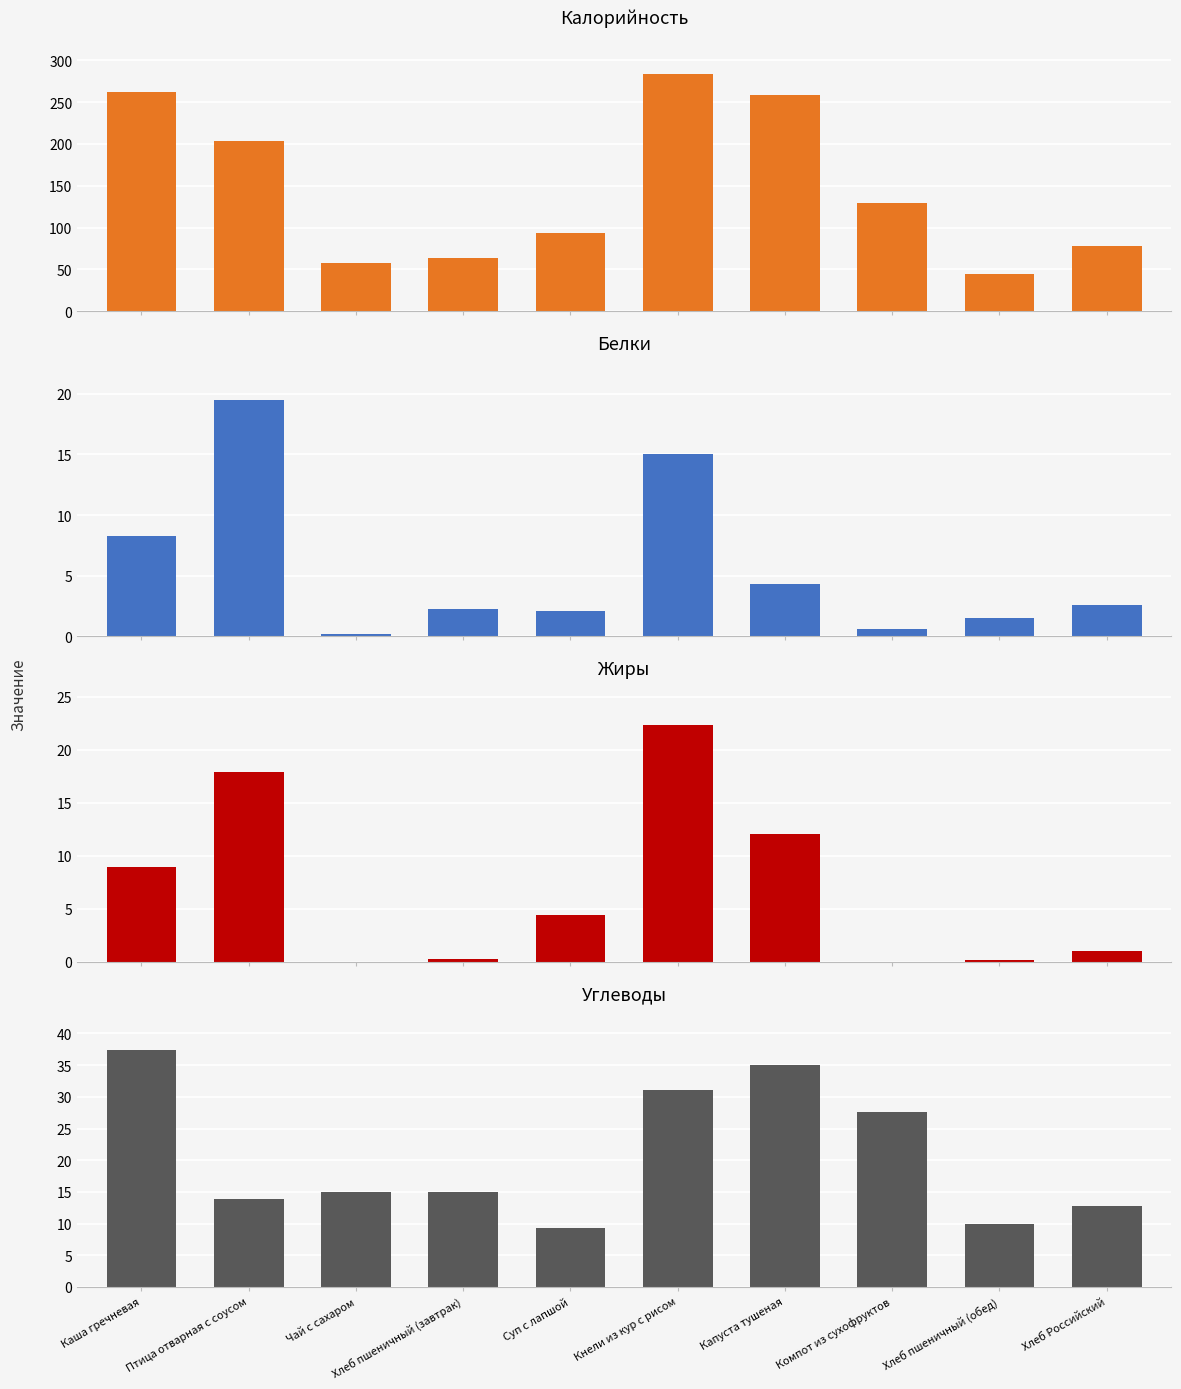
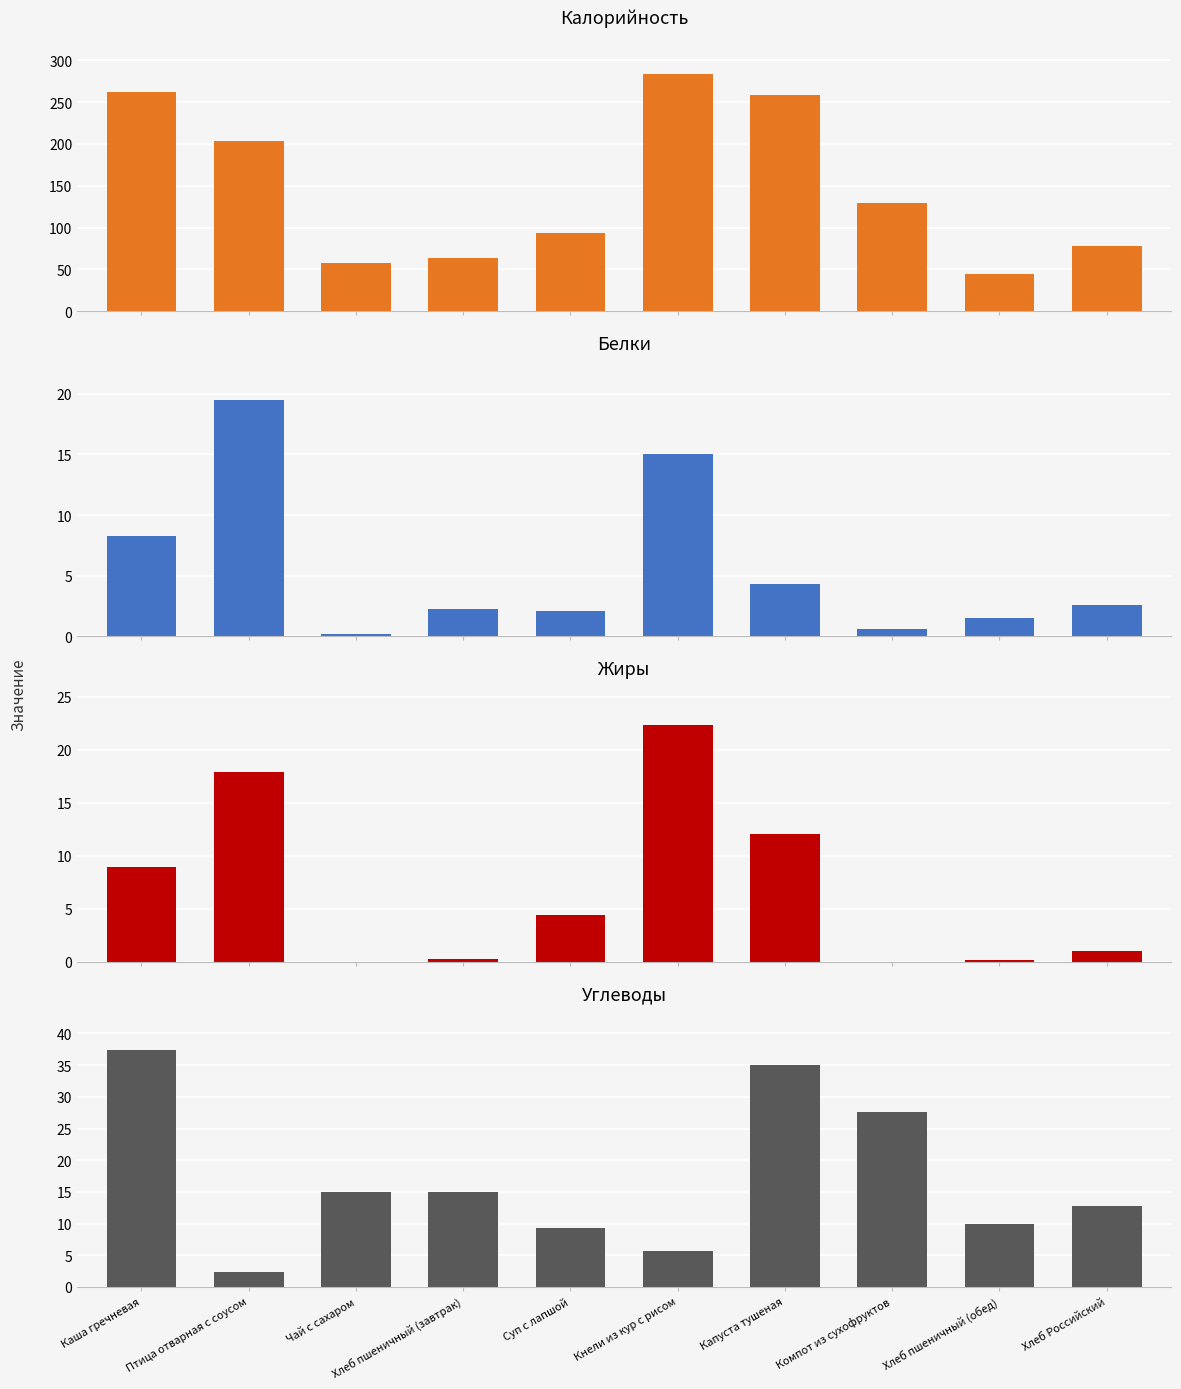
Углеводы, Птица отварная с соусом: 14 -> 2
Углеводы, Кнели из кур с рисом: 31 -> 6
